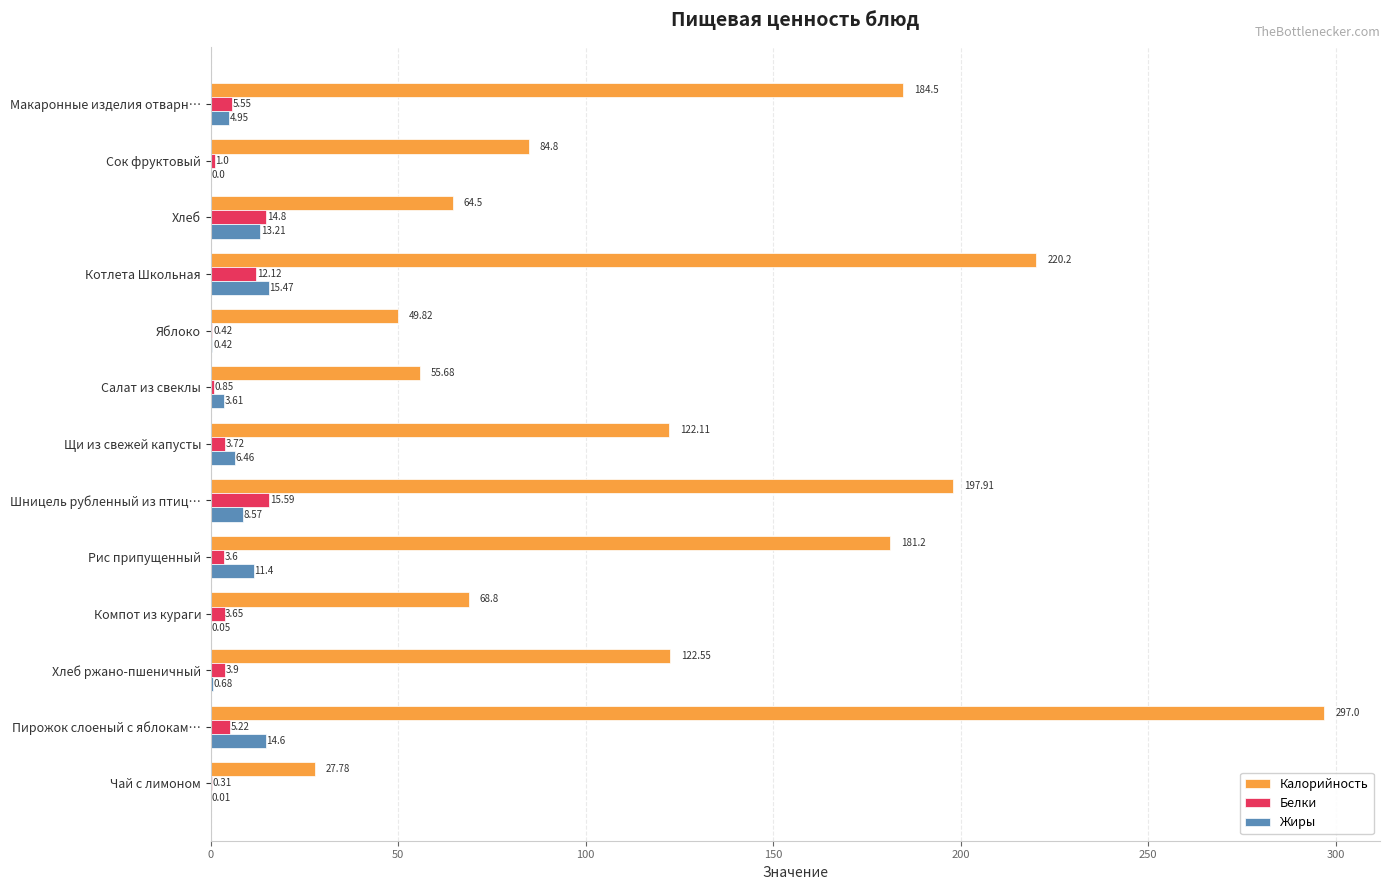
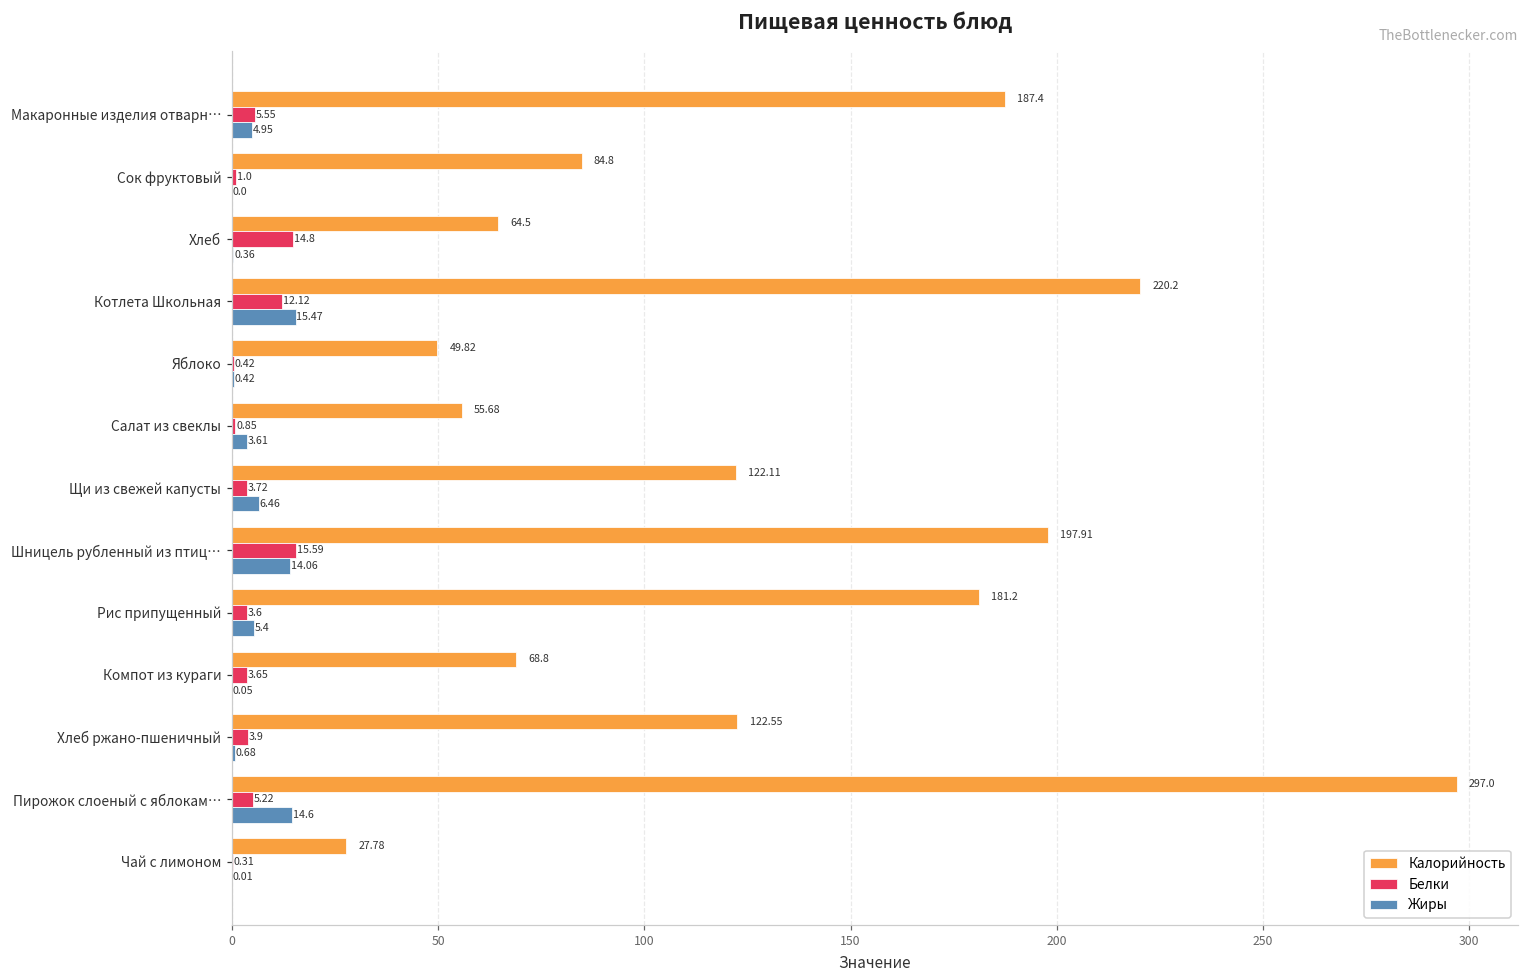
Калорийность, Макаронные изделия отварн…: 184.5 -> 187.4
Жиры, Хлеб: 13.21 -> 0.36
Жиры, Шницель рубленный из птиц…: 8.57 -> 14.06
Жиры, Рис припущенный: 11.4 -> 5.4
